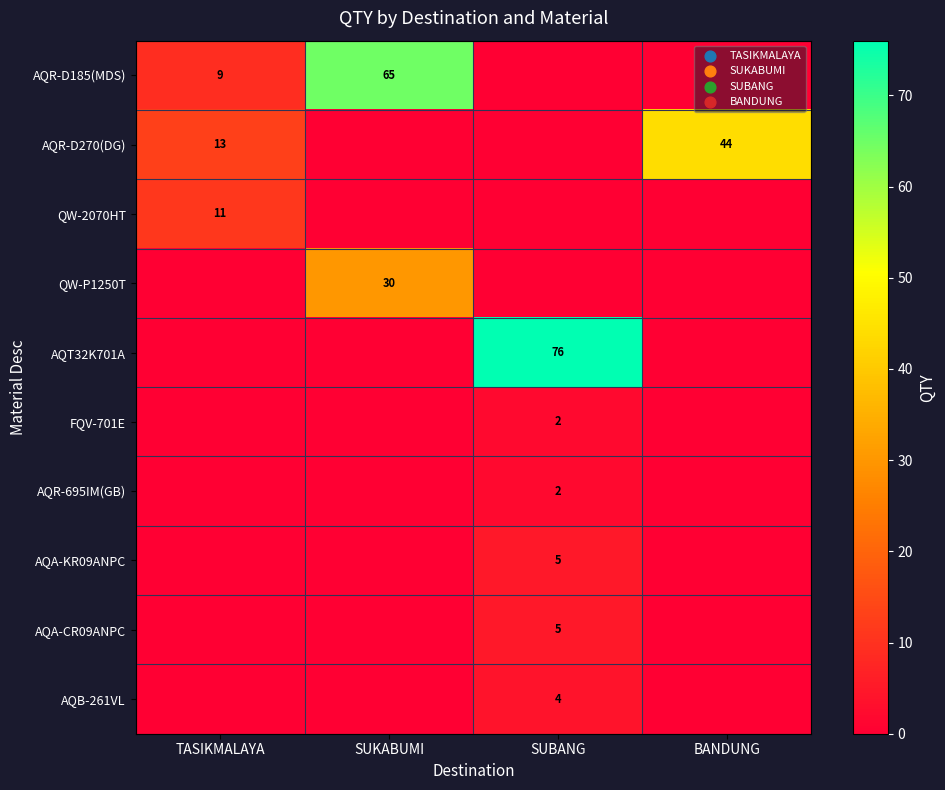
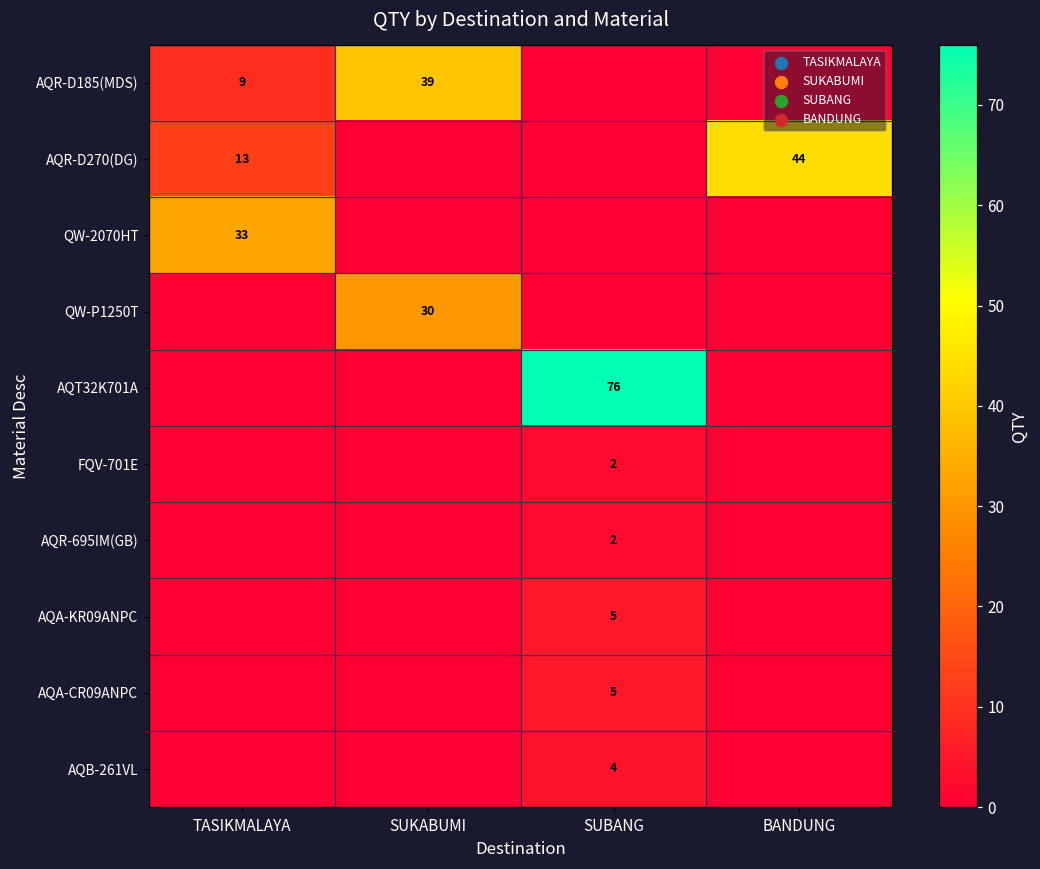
AQR-D185(MDS), SUKABUMI: 65 -> 39
QW-2070HT, TASIKMALAYA: 11 -> 33
